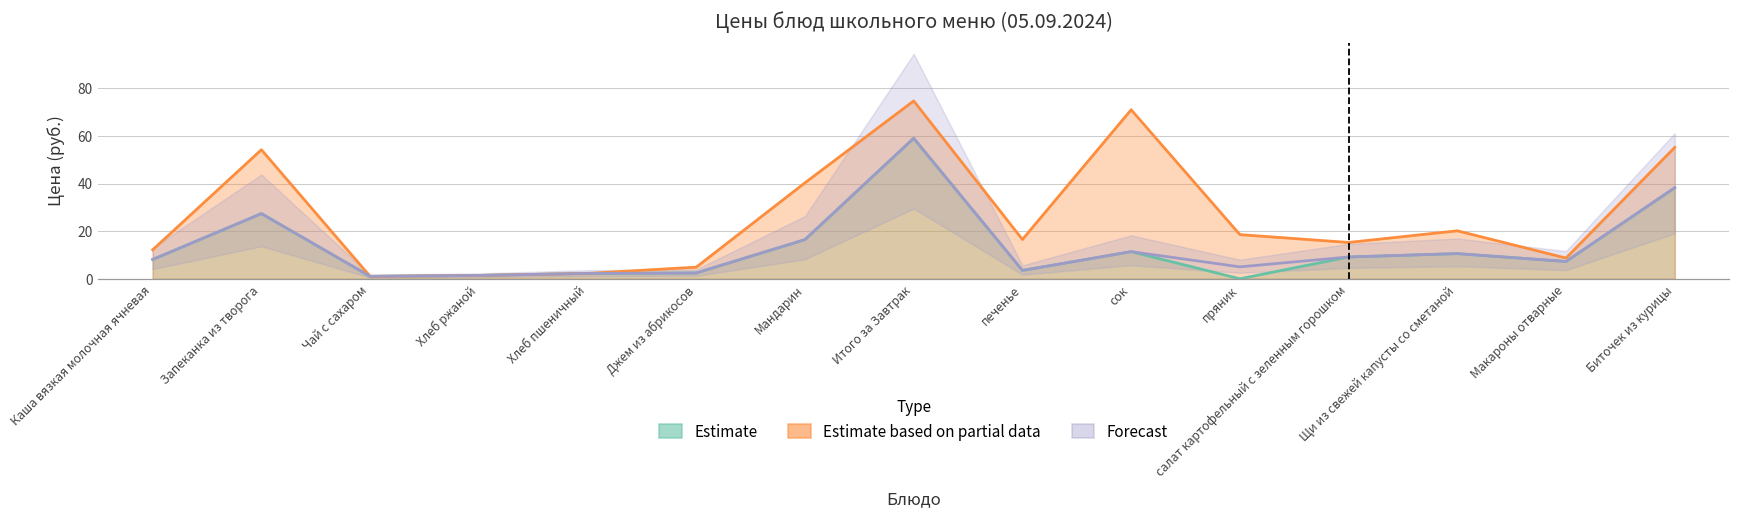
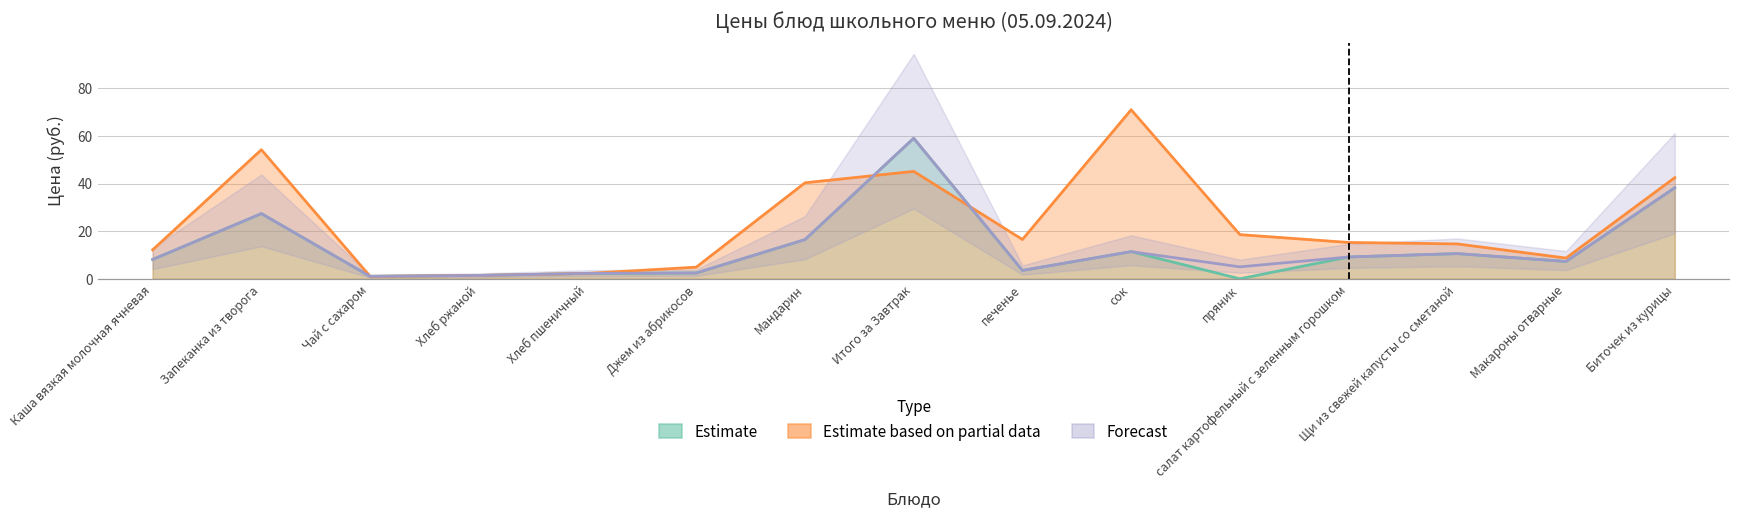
Estimate based on partial data, Итого за Завтрак: 75 -> 45
Estimate based on partial data, Щи из свежей капусты со сметаной: 20 -> 15
Estimate based on partial data, Биточек из курицы: 55 -> 42
